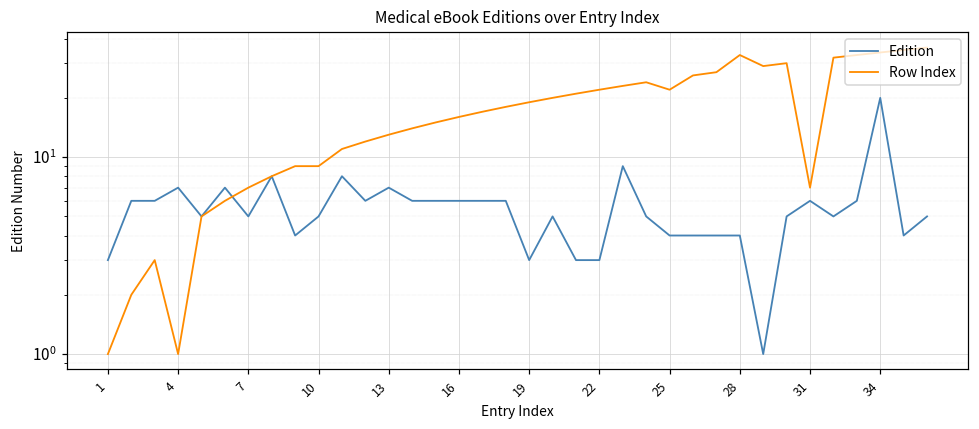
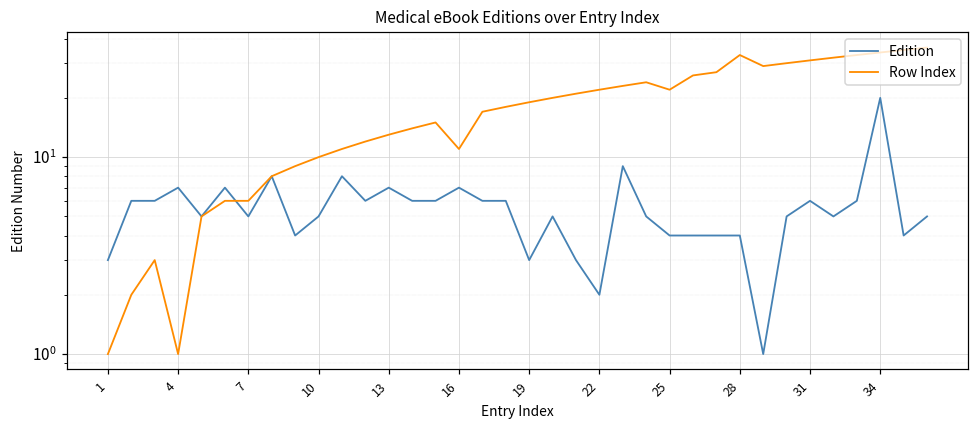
Row Index, 7: 7 -> 6
Row Index, 10: 9 -> 10
Edition, 16: 6 -> 7
Row Index, 16: 16 -> 11
Edition, 22: 3 -> 2
Row Index, 31: 7 -> 31
